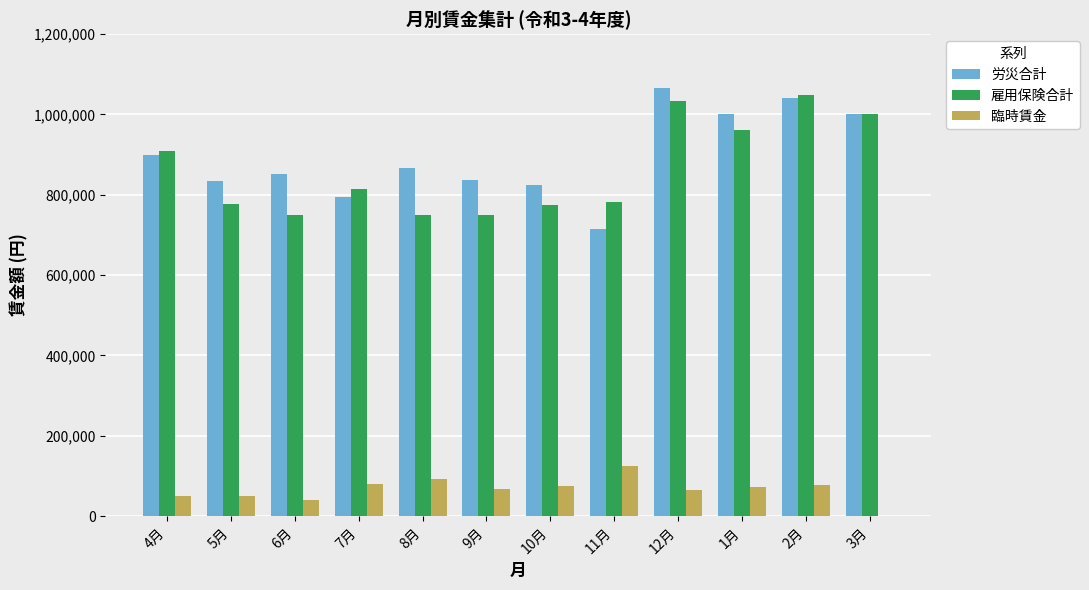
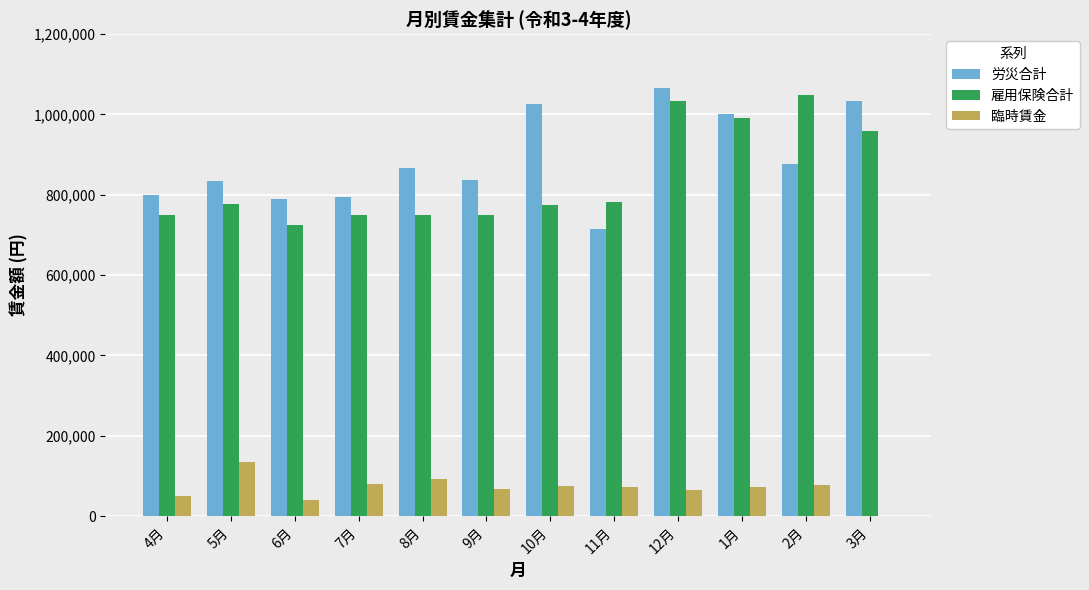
労災合計, 4月: 900,000 -> 800,000
雇用保険合計, 4月: 910,000 -> 750,000
臨時賃金, 5月: 50,000 -> 140,000
労災合計, 6月: 850,000 -> 790,000
雇用保険合計, 6月: 750,000 -> 720,000
雇用保険合計, 7月: 810,000 -> 750,000
労災合計, 10月: 830,000 -> 1,030,000
臨時賃金, 11月: 130,000 -> 70,000
雇用保険合計, 1月: 960,000 -> 990,000
労災合計, 2月: 1,040,000 -> 880,000
労災合計, 3月: 1,000,000 -> 1,030,000
雇用保険合計, 3月: 1,000,000 -> 960,000
